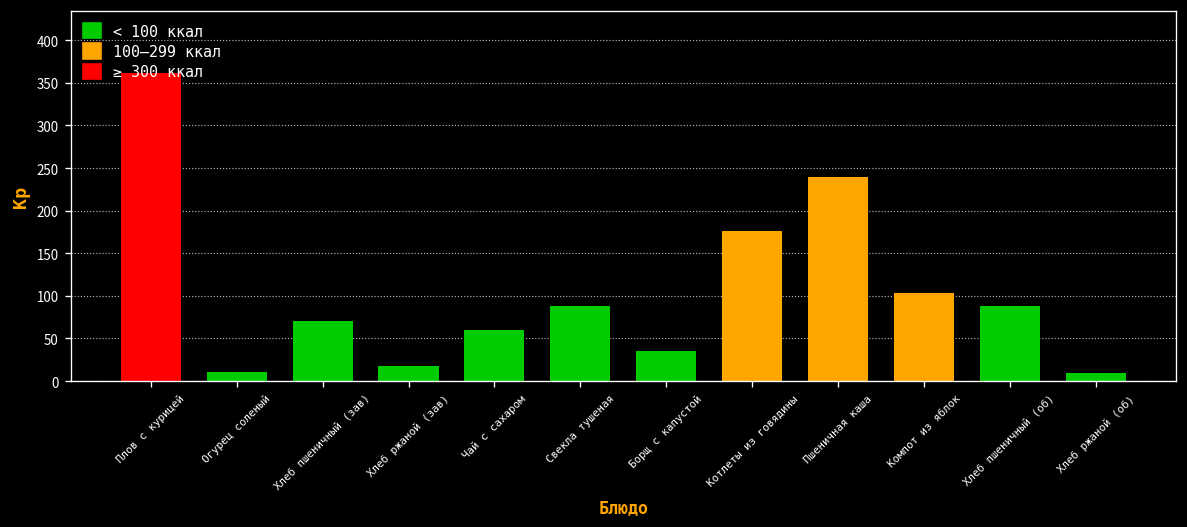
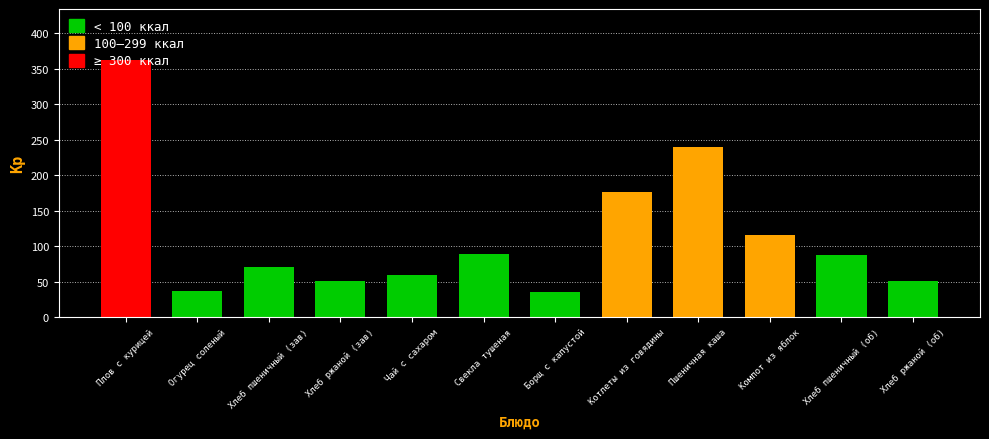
Огурец соленый: 10 -> 40
Хлеб ржаной (зав): 20 -> 50
Компот из яблок: 100 -> 120
Хлеб ржаной (об): 10 -> 50
